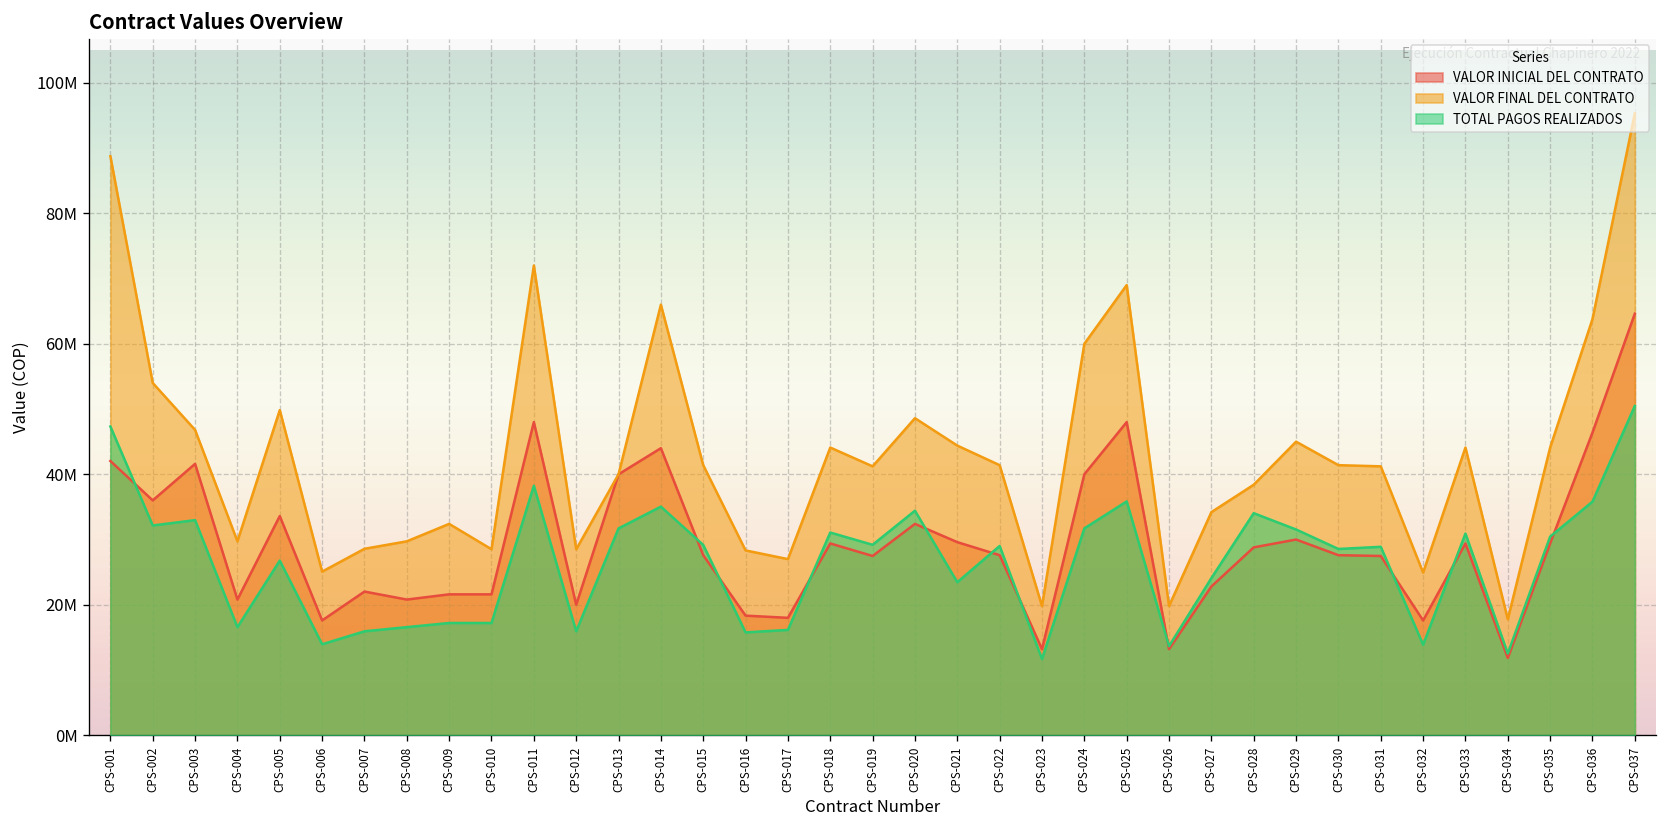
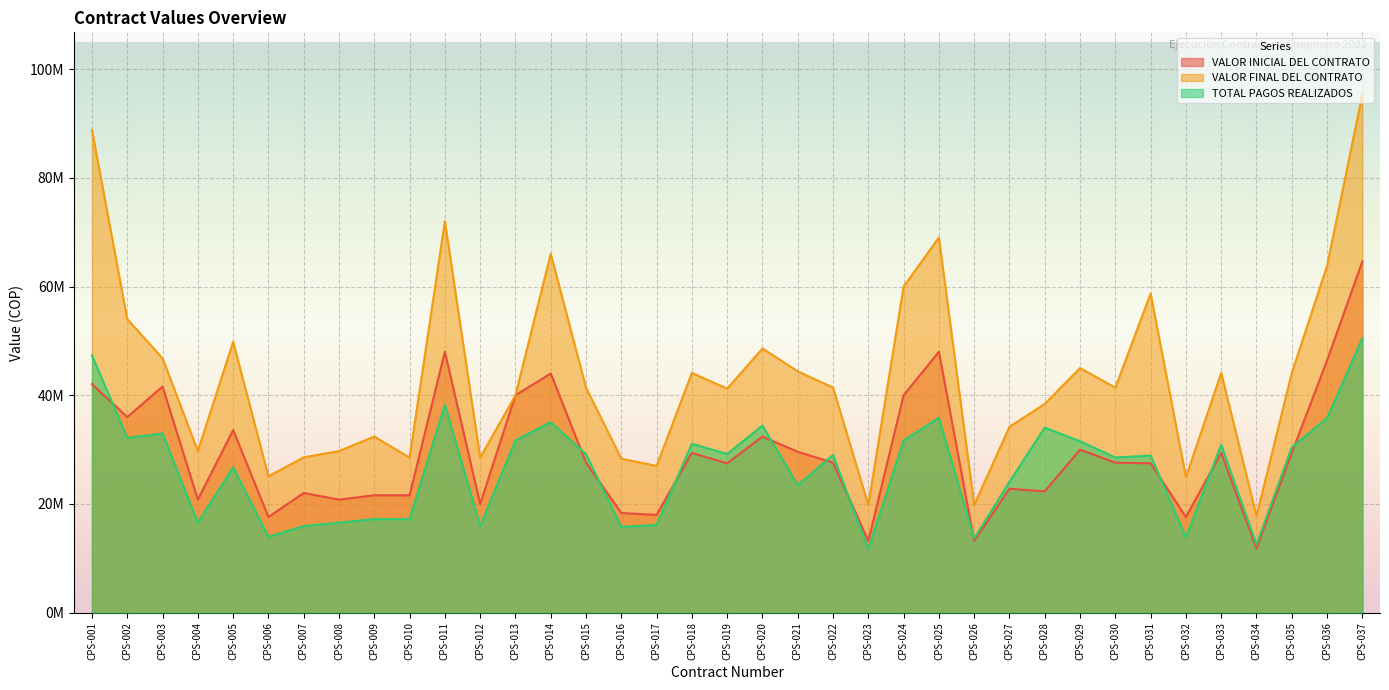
VALOR INICIAL DEL CONTRATO, CPS-028: 29000000 -> 22000000
VALOR FINAL DEL CONTRATO, CPS-031: 41000000 -> 59000000
